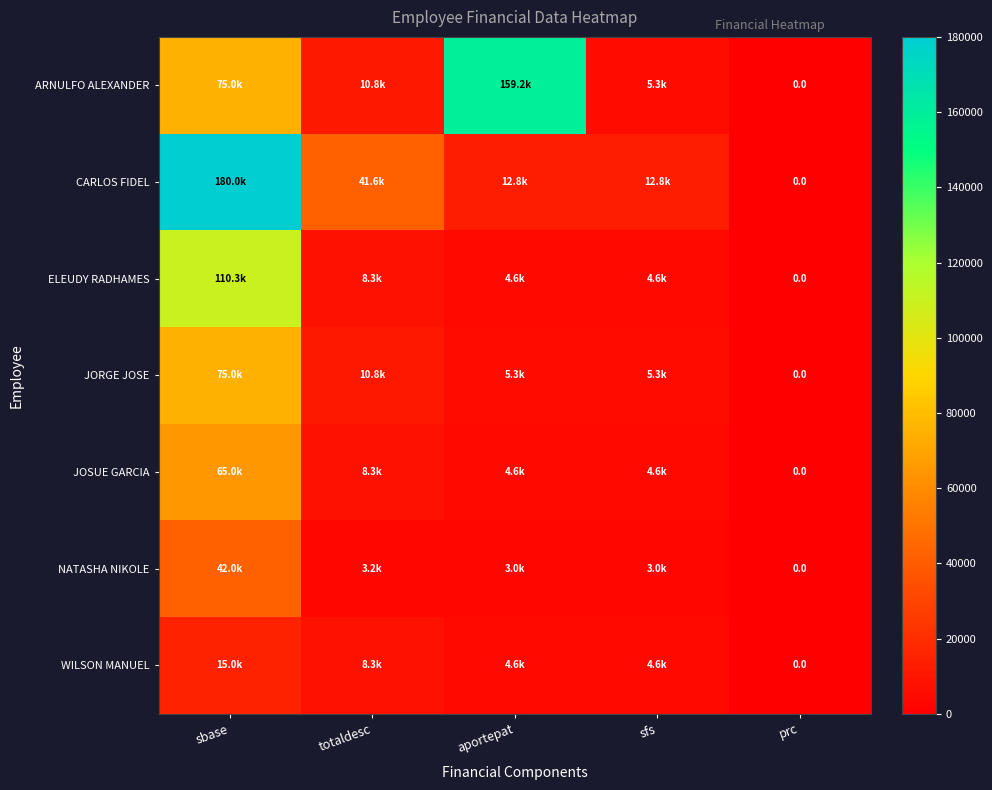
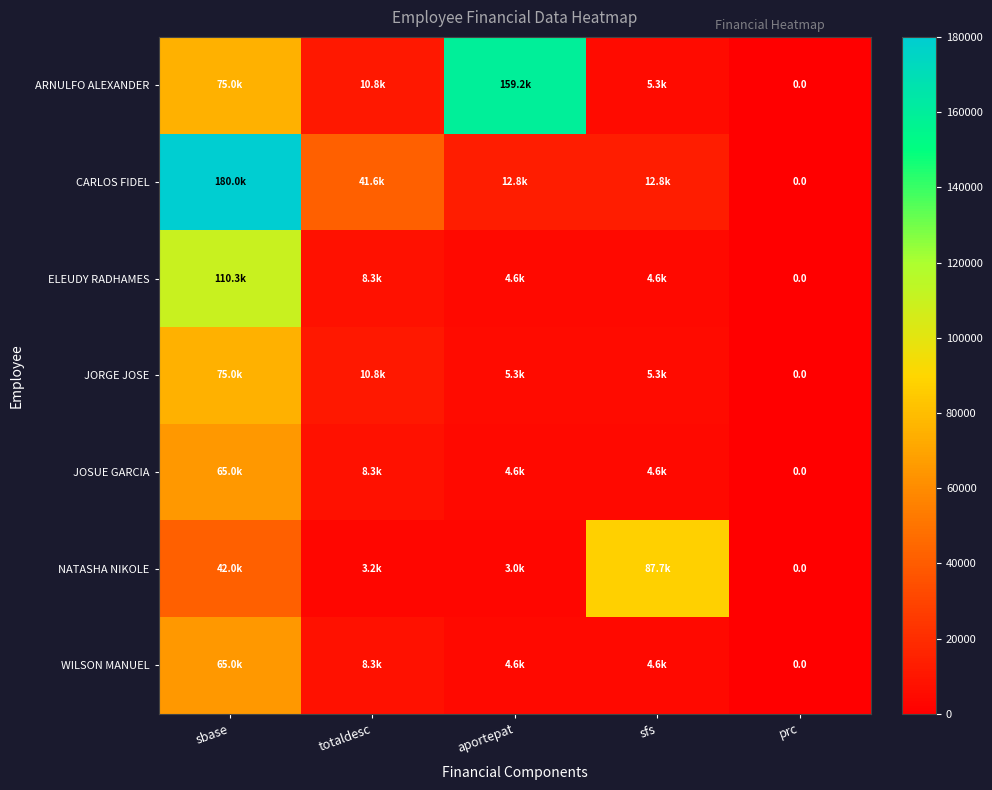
NATASHA NIKOLE, sfs: 3.0k -> 87.7k
WILSON MANUEL, sbase: 15.0k -> 65.0k
